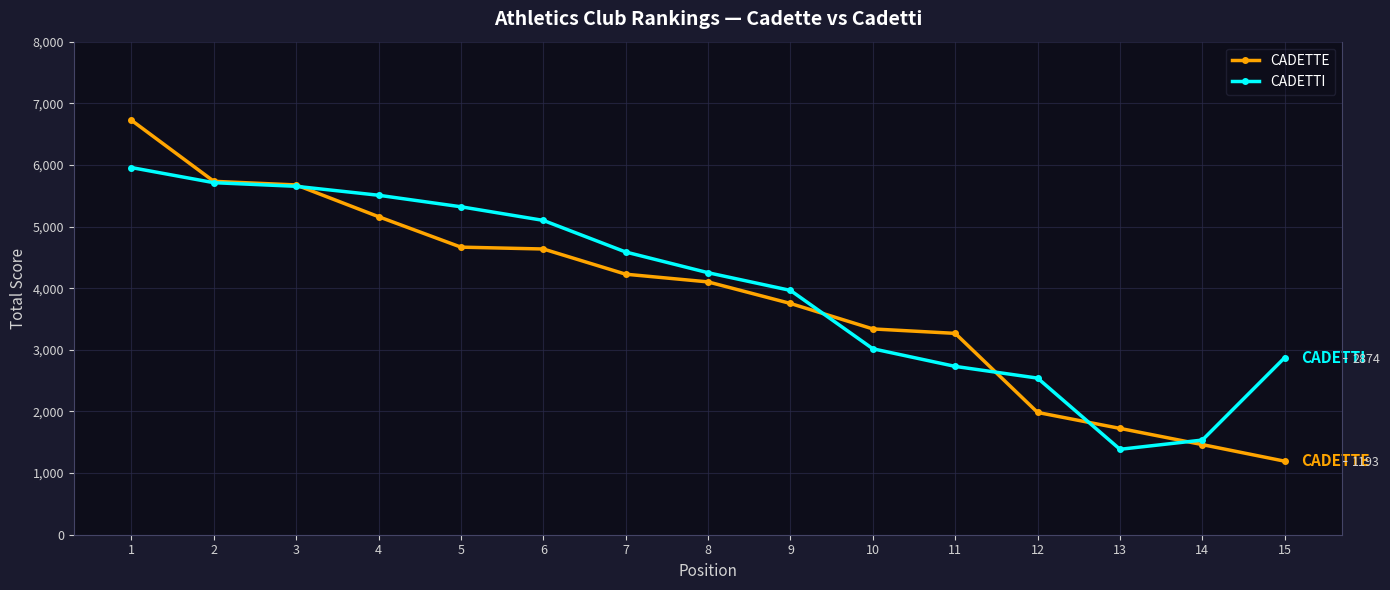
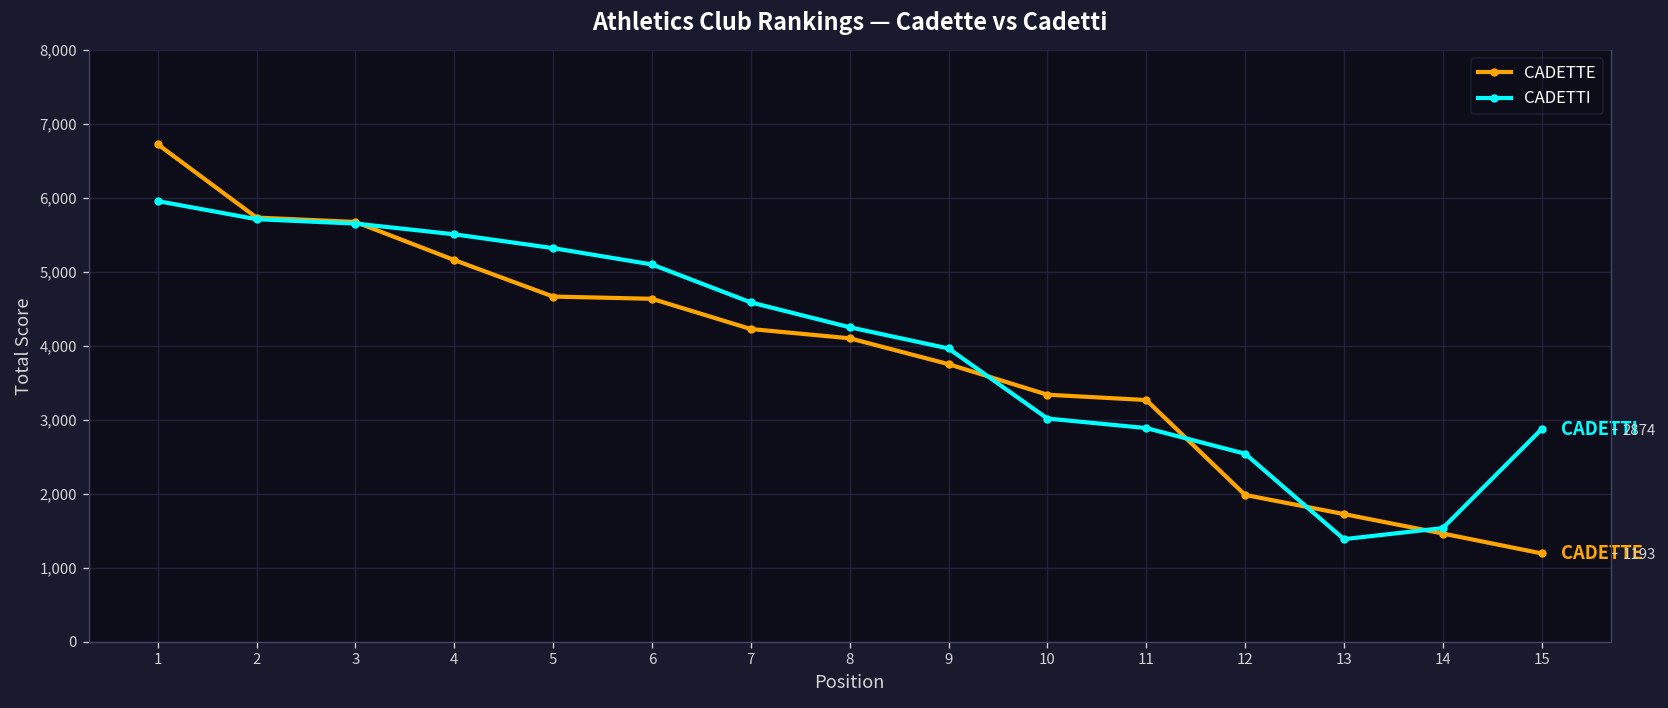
CADETTI, 11: 2,700 -> 2,900
